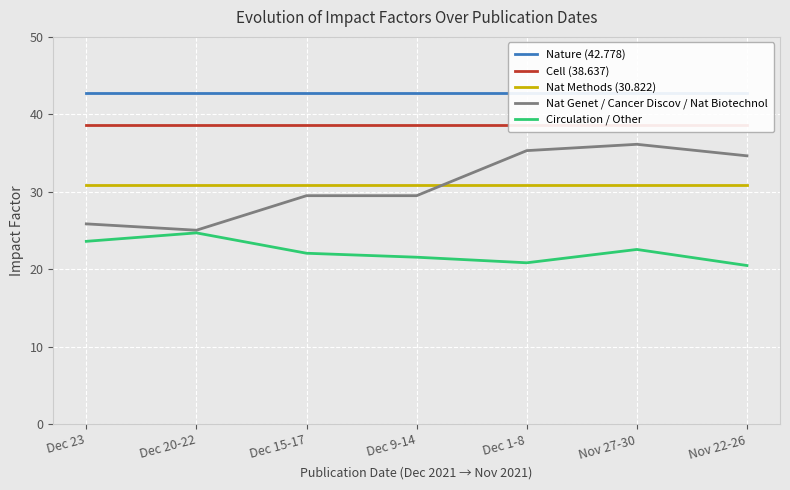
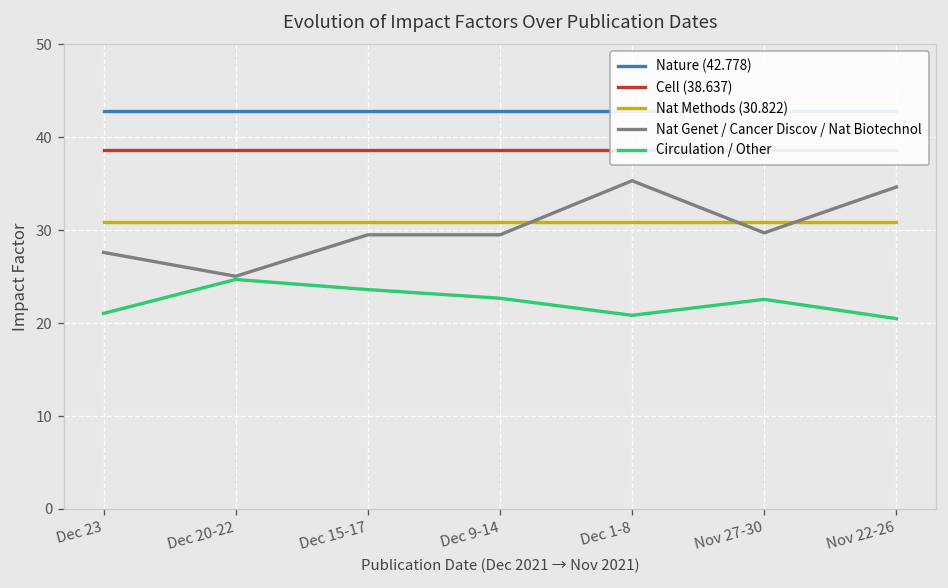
Nat Genet / Cancer Discov / Nat Biotechnol, Dec 23: 26 -> 28
Circulation / Other, Dec 23: 24 -> 21
Circulation / Other, Dec 15-17: 22 -> 24
Circulation / Other, Dec 9-14: 22 -> 23
Nat Genet / Cancer Discov / Nat Biotechnol, Nov 27-30: 36 -> 30
